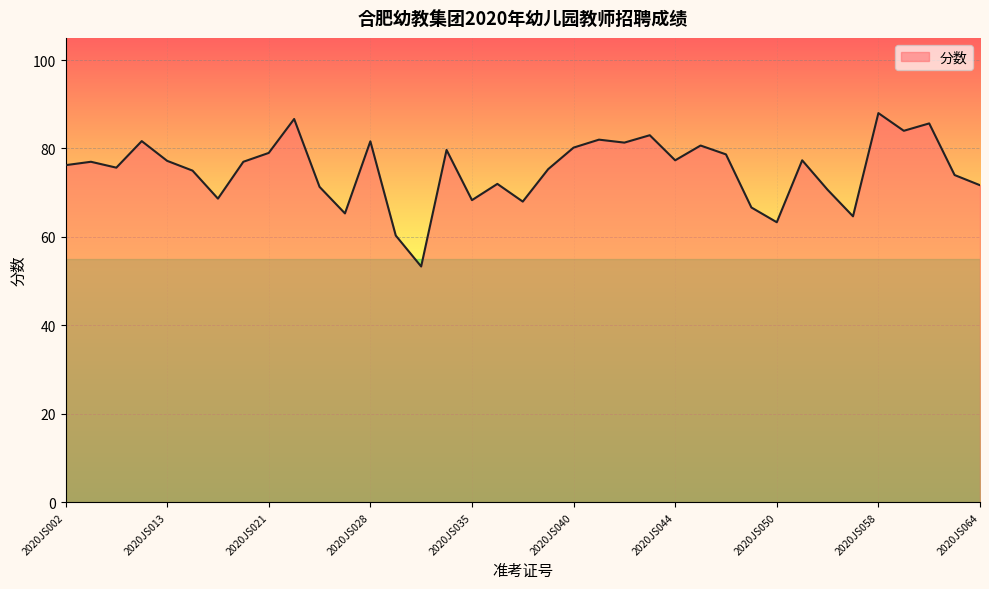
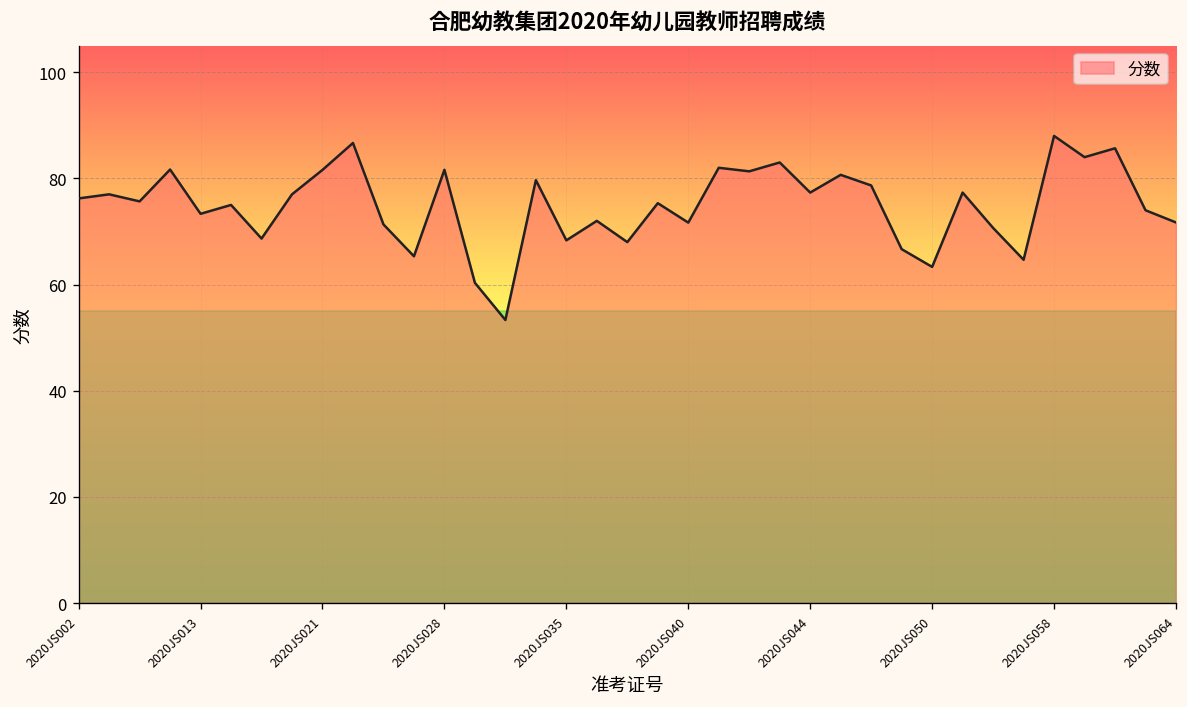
2020JS013: 77 -> 73
2020JS021: 79 -> 82
2020JS040: 80 -> 72
